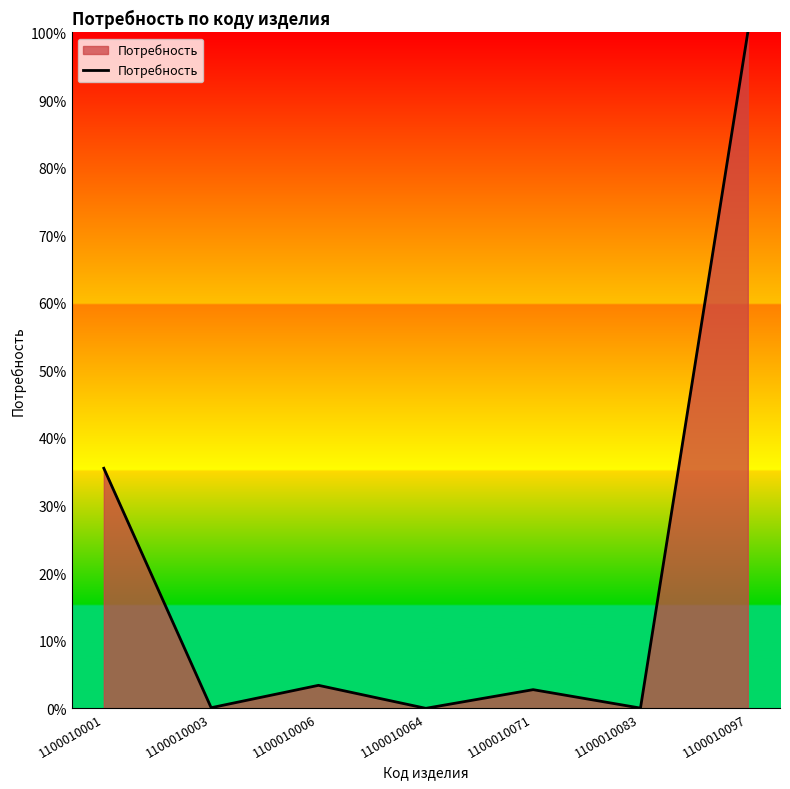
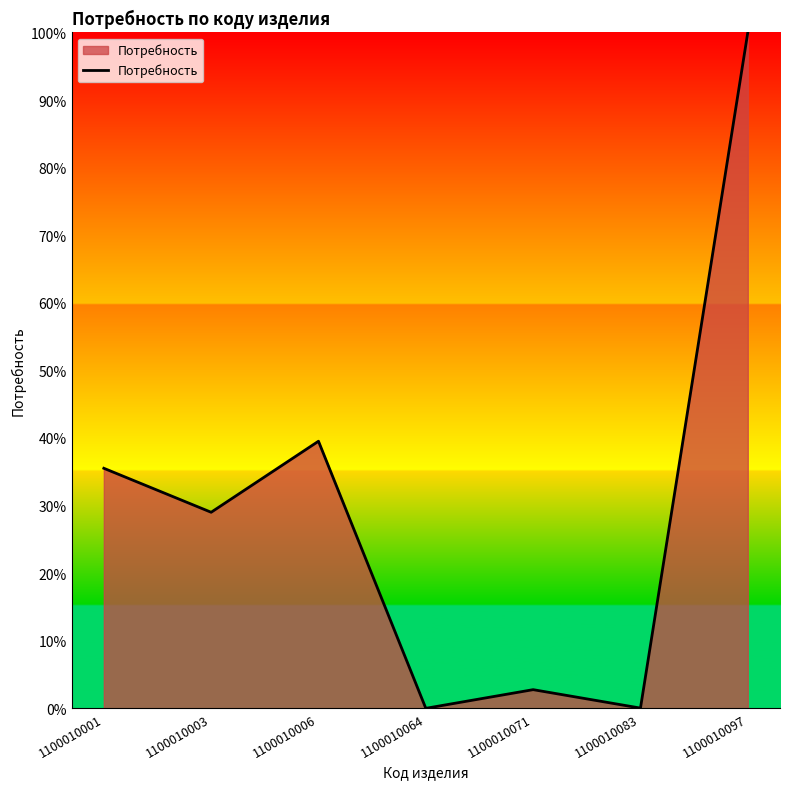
1100010003: 0% -> 29%
1100010006: 3% -> 40%
